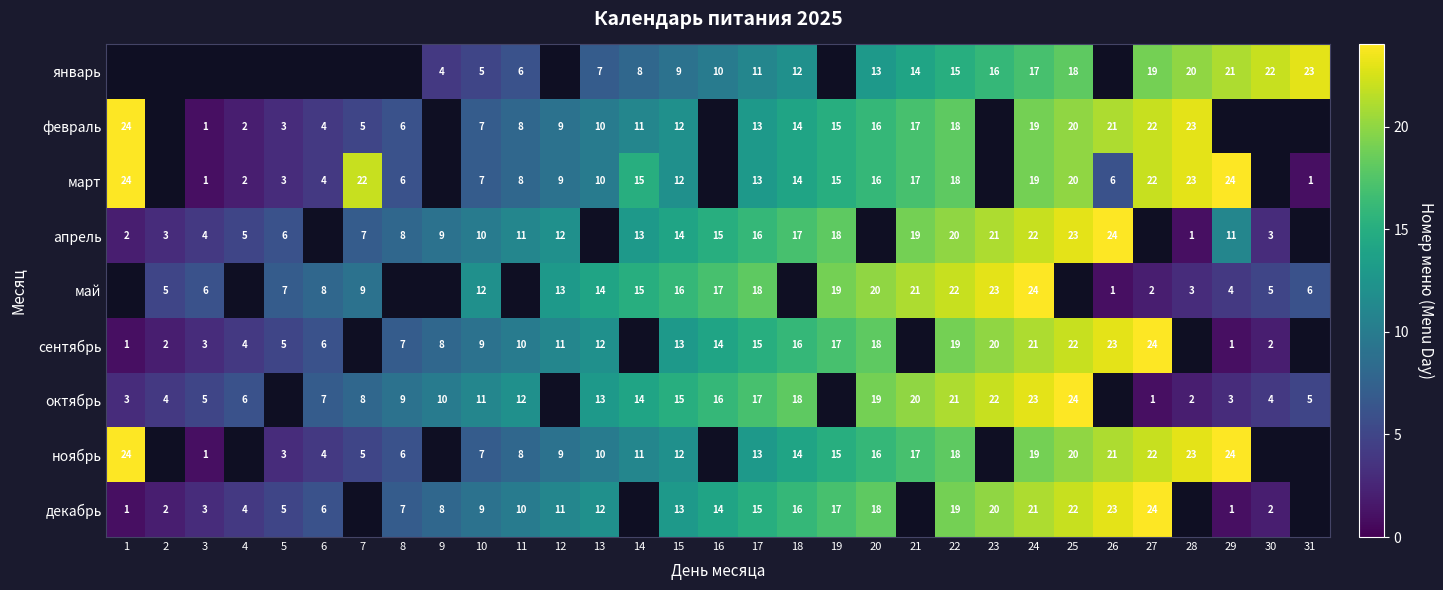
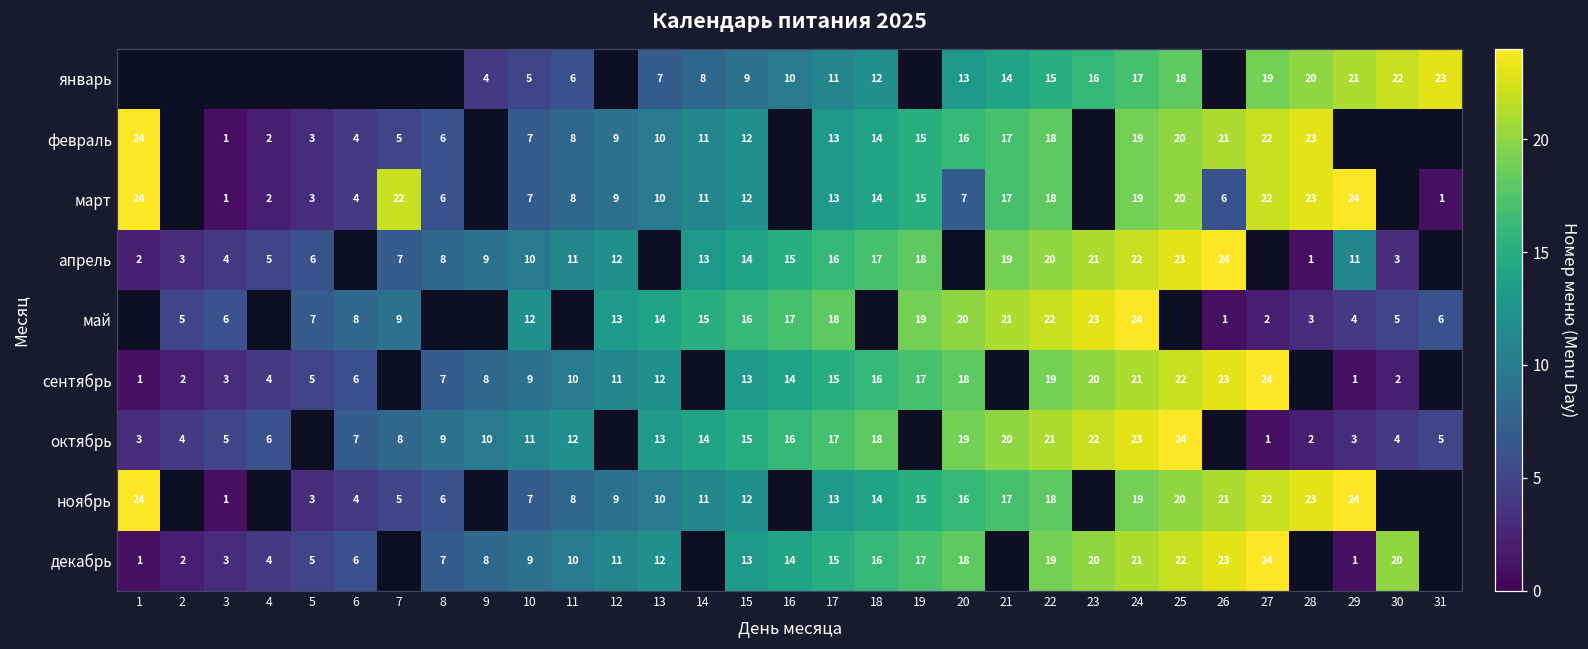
март, 14: 15 -> 11
март, 20: 16 -> 7
декабрь, 30: 2 -> 20
